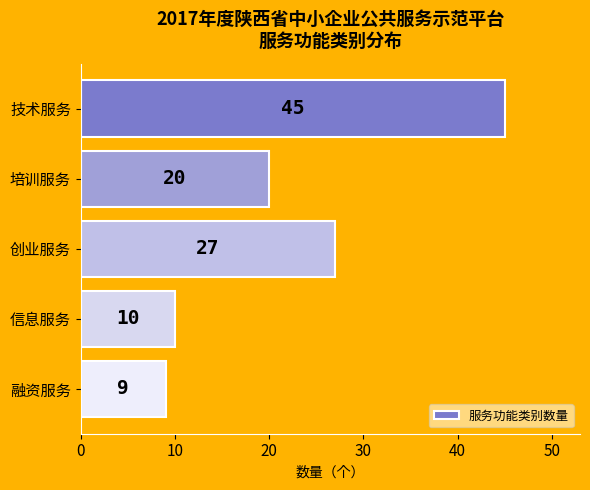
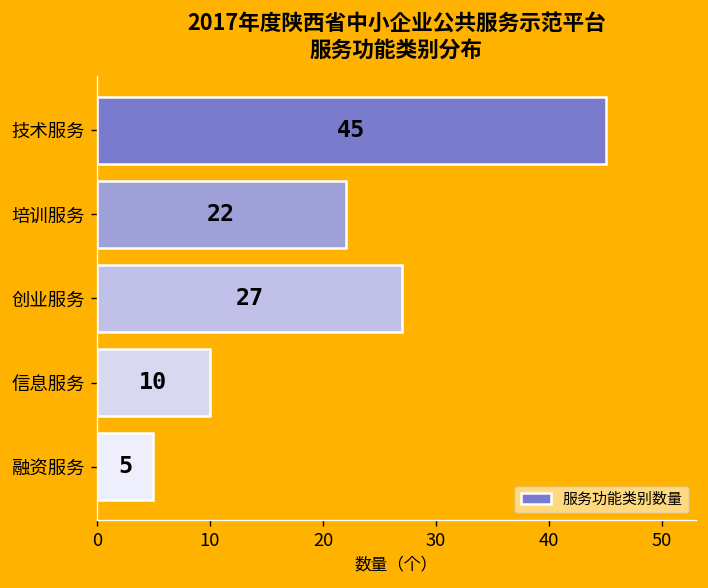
培训服务: 20 -> 22
融资服务: 9 -> 5
